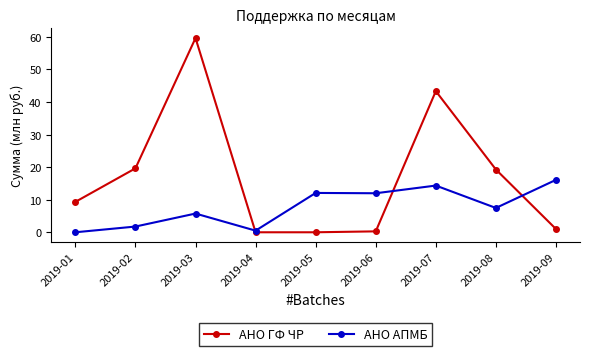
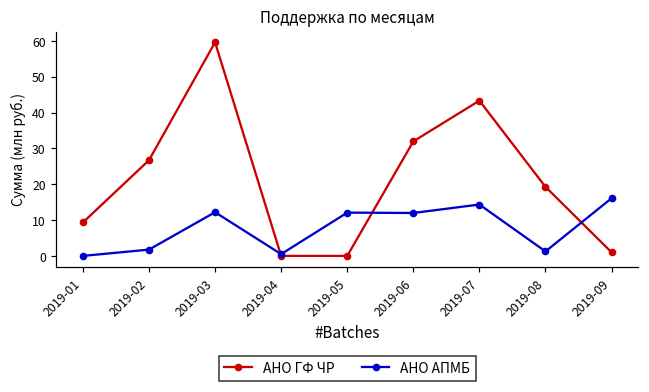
АНО ГФ ЧР, 2019-02: 20 -> 27
АНО АПМБ, 2019-03: 6 -> 12
АНО ГФ ЧР, 2019-06: 0 -> 32
АНО АПМБ, 2019-08: 7 -> 1
